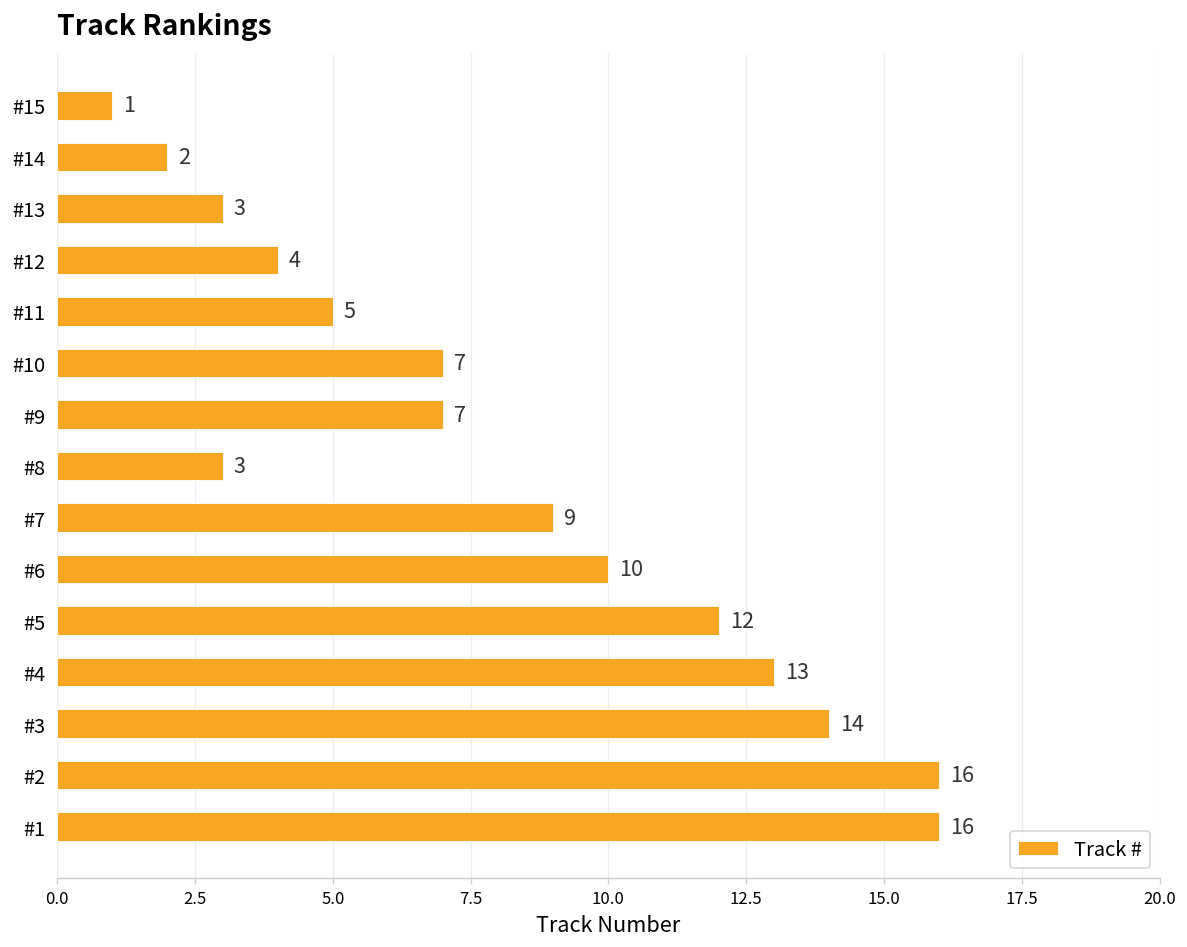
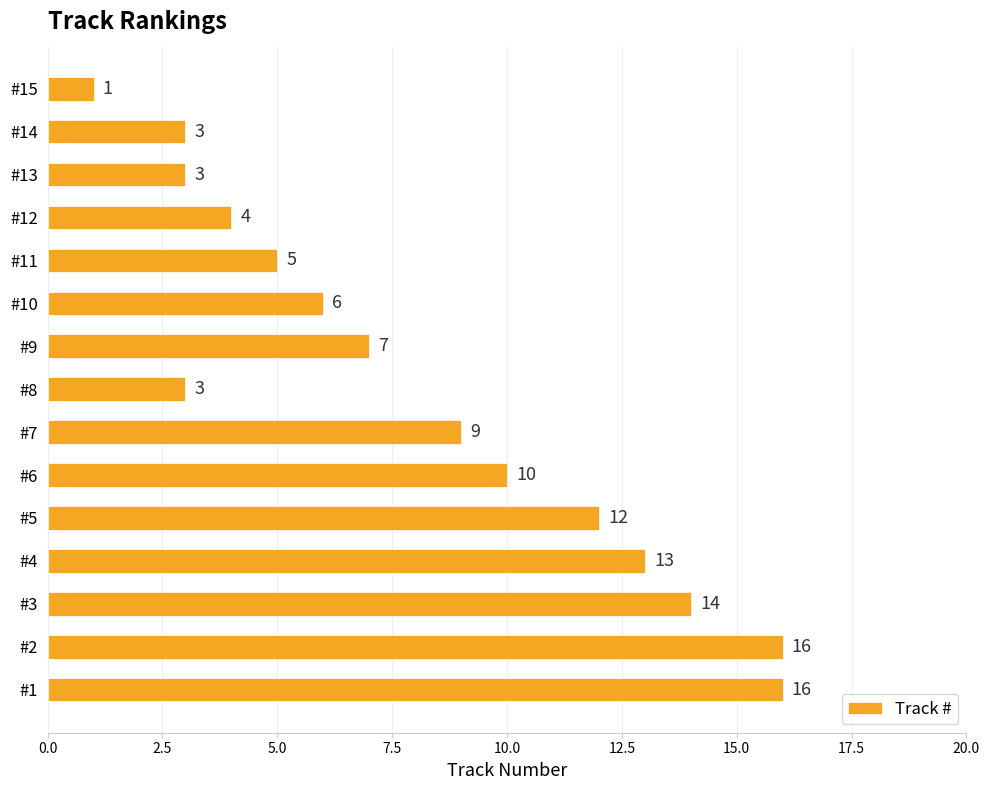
#14: 2 -> 3
#10: 7 -> 6
